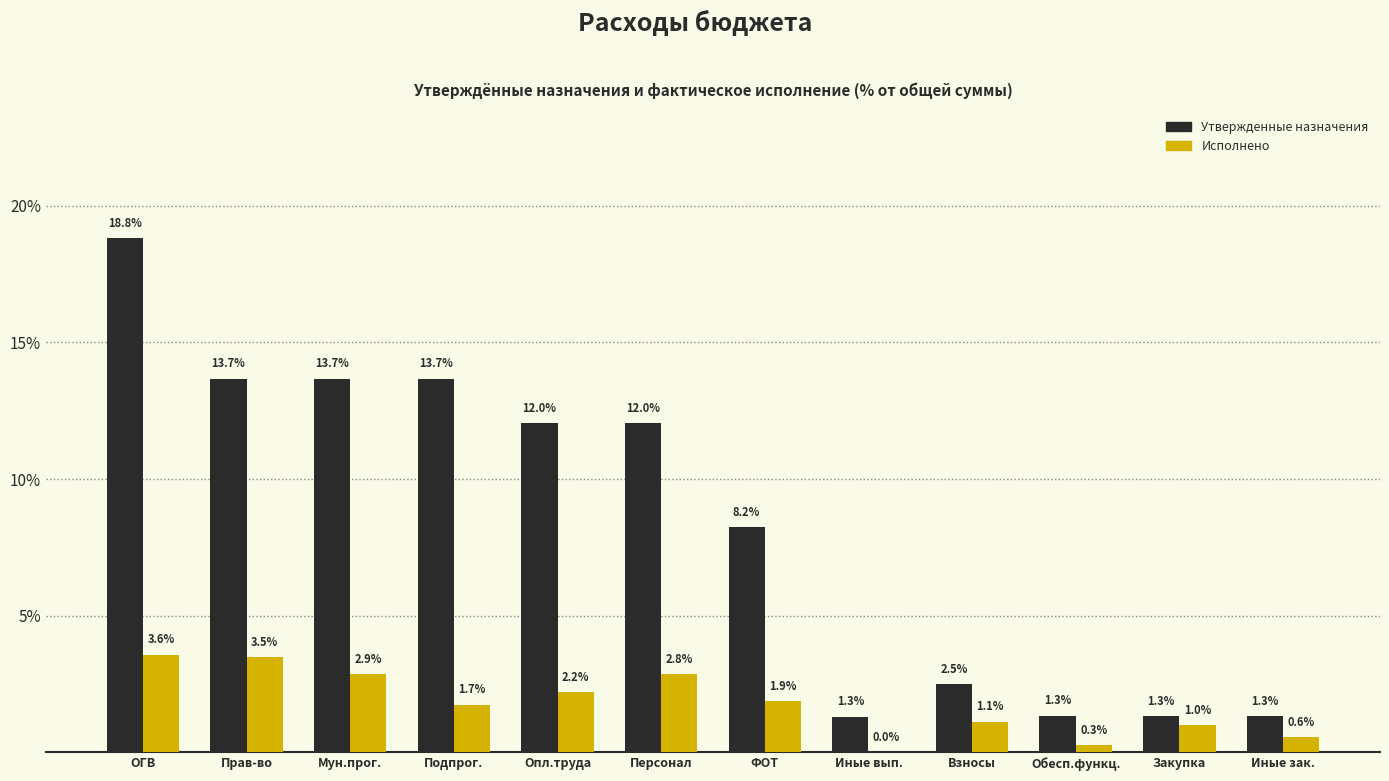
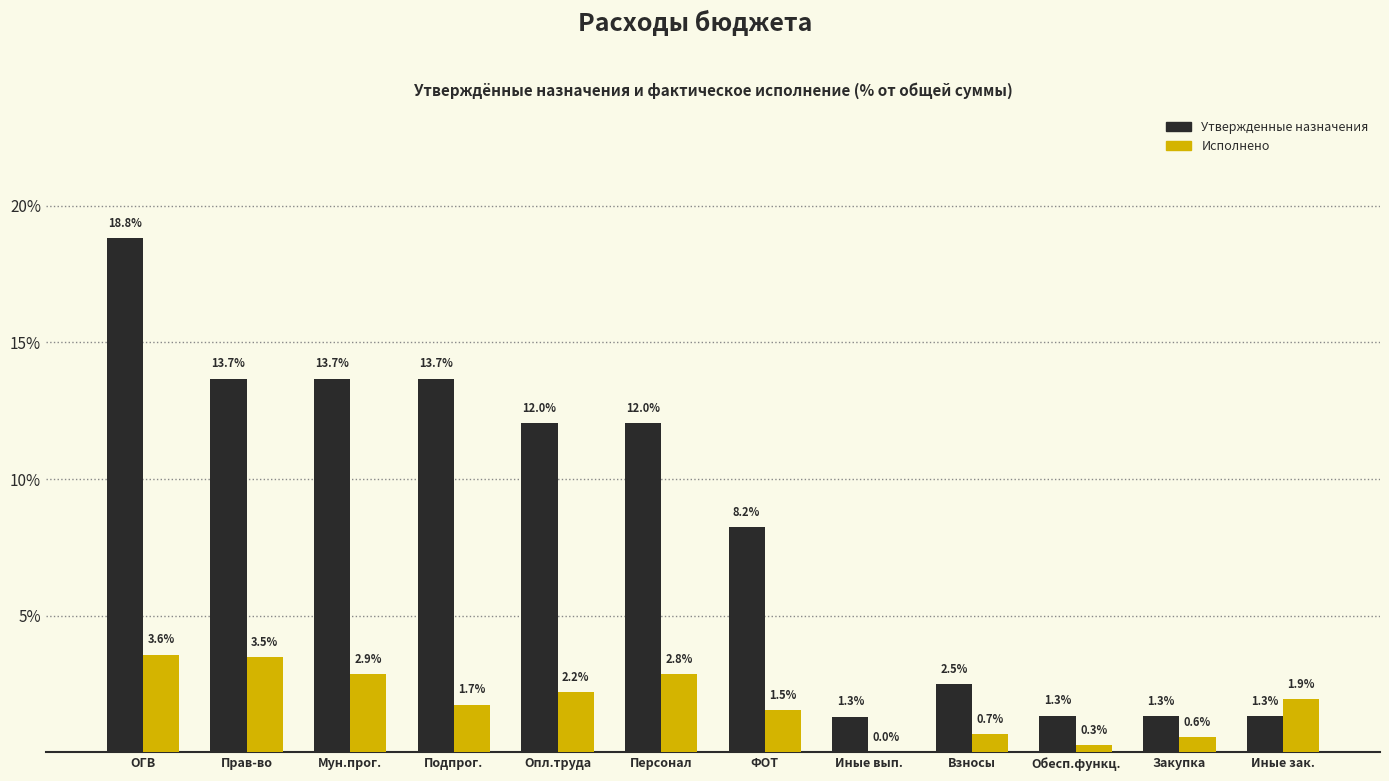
Исполнено, ФОТ: 1.9% -> 1.5%
Исполнено, Взносы: 1.1% -> 0.7%
Исполнено, Закупка: 1.0% -> 0.6%
Исполнено, Иные зак.: 0.6% -> 1.9%
